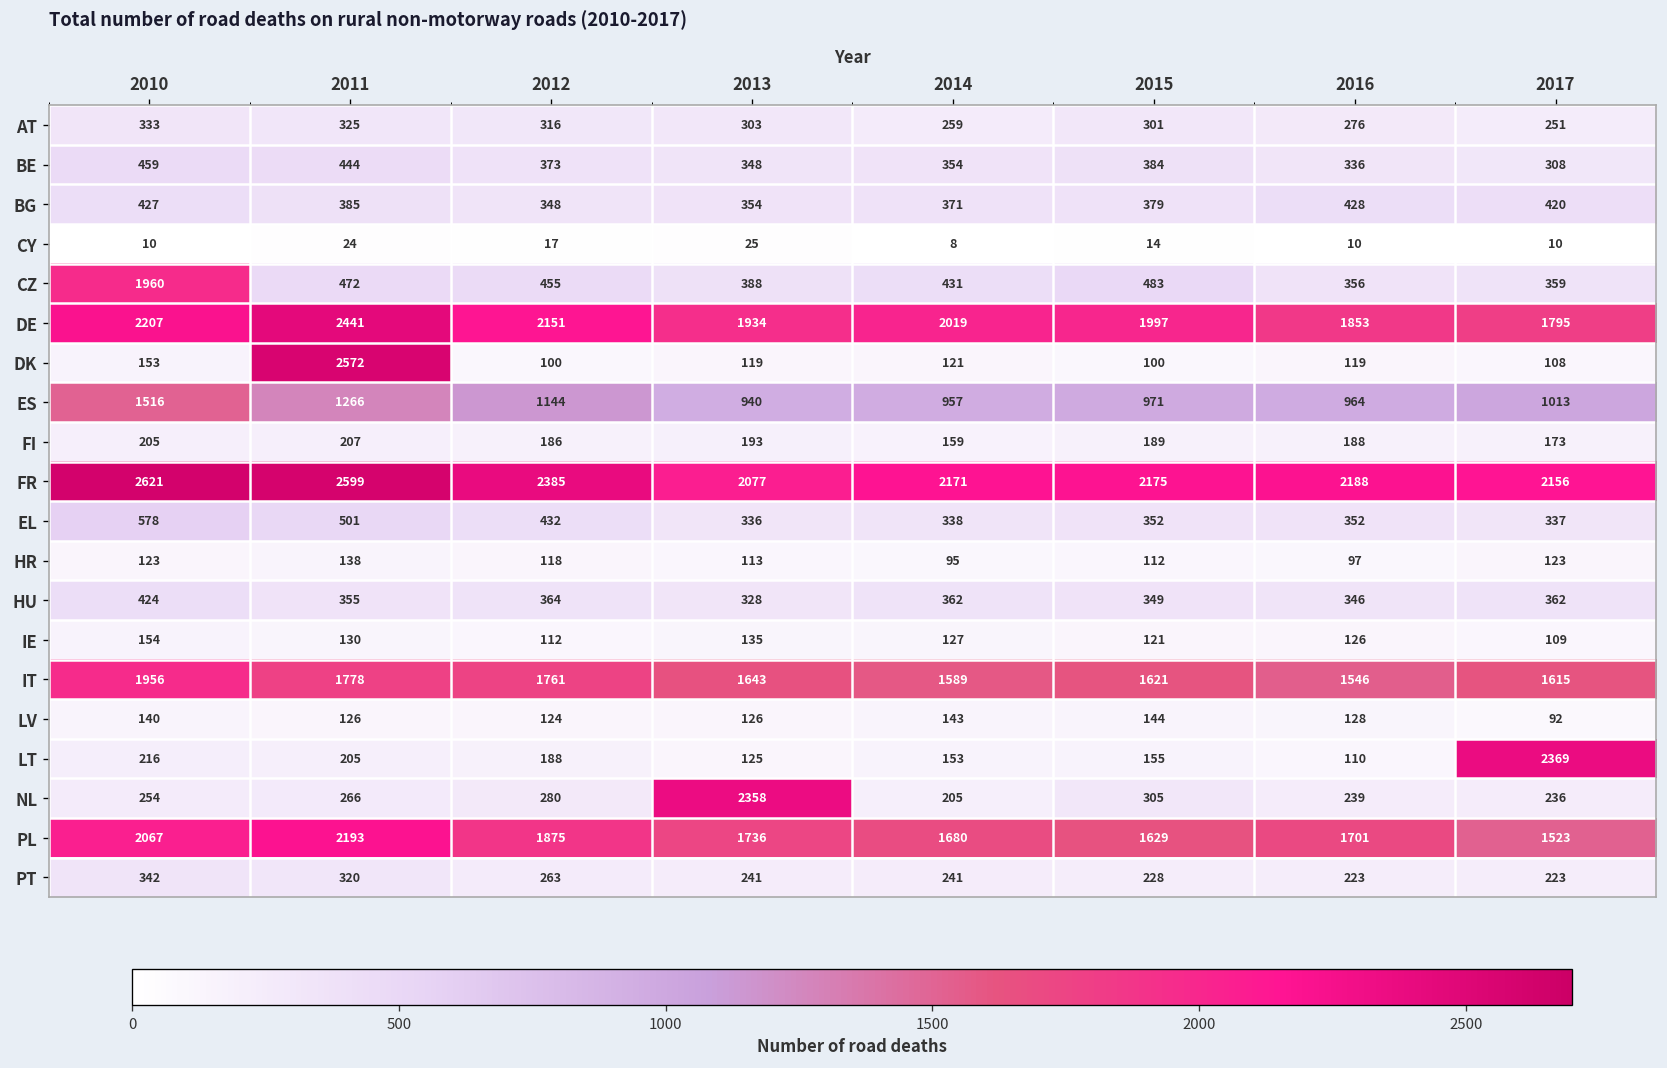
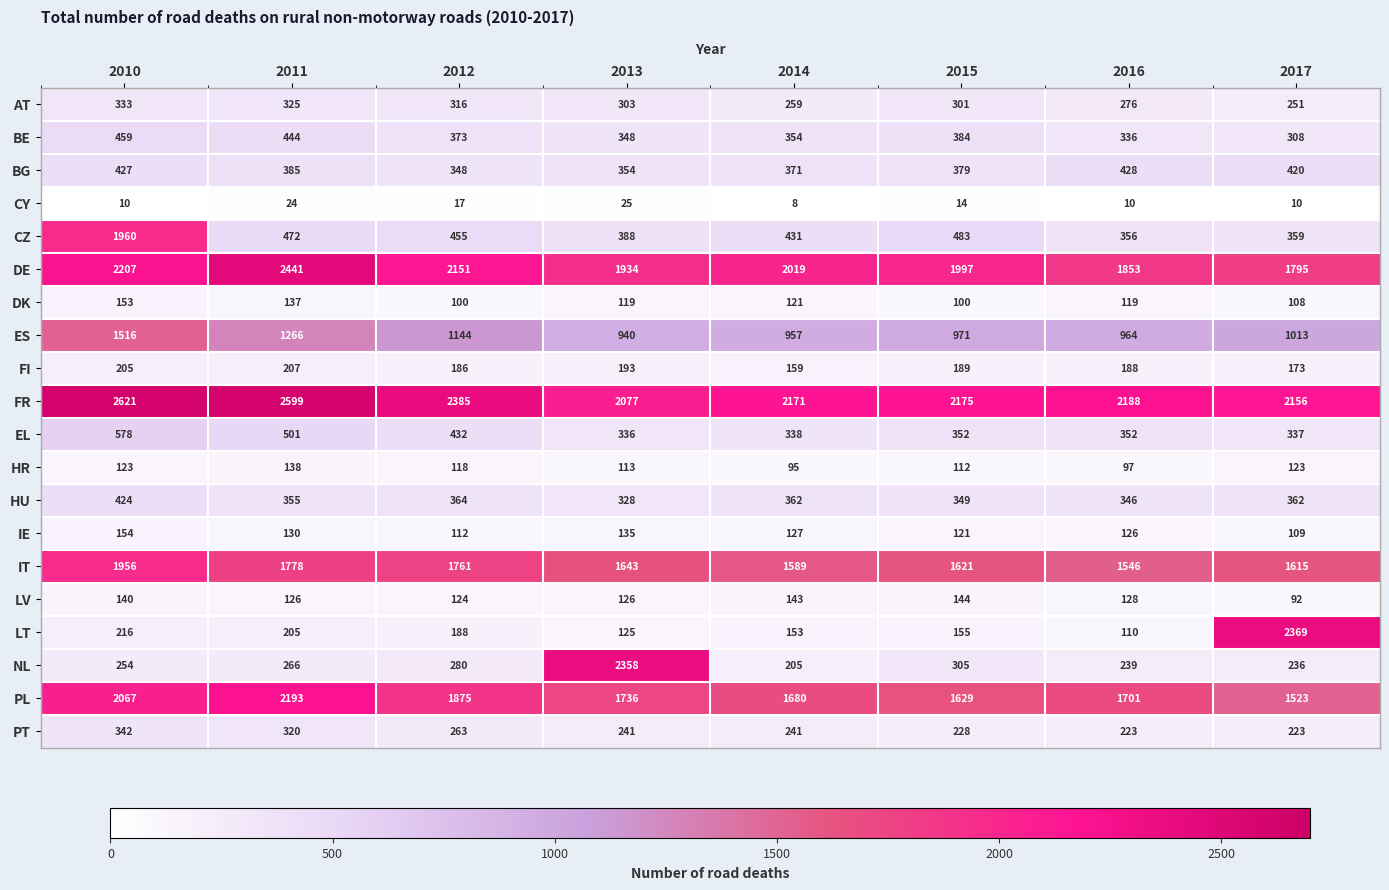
DK, 2011: 2572 -> 137
